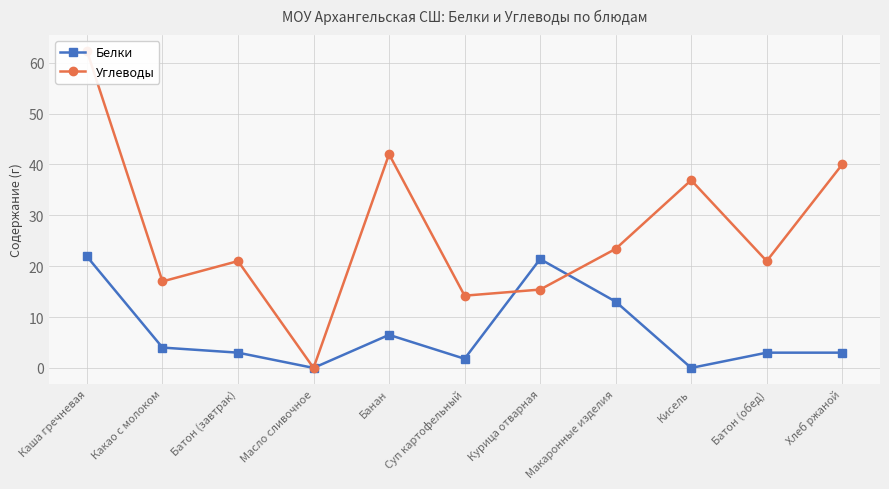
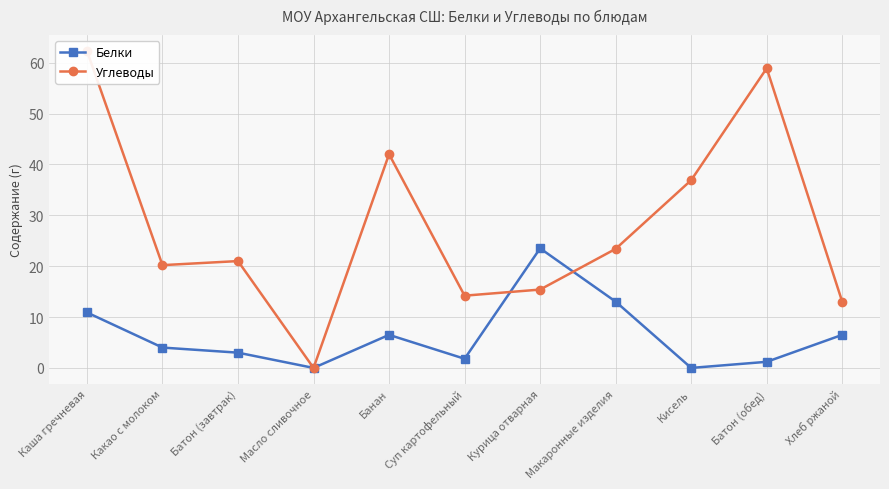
Белки, Каша гречневая: 22 -> 11
Углеводы, Какао с молоком: 17 -> 20
Белки, Курица отварная: 21 -> 24
Белки, Батон (обед): 3 -> 1
Углеводы, Батон (обед): 21 -> 59
Белки, Хлеб ржаной: 3 -> 7
Углеводы, Хлеб ржаной: 40 -> 13
